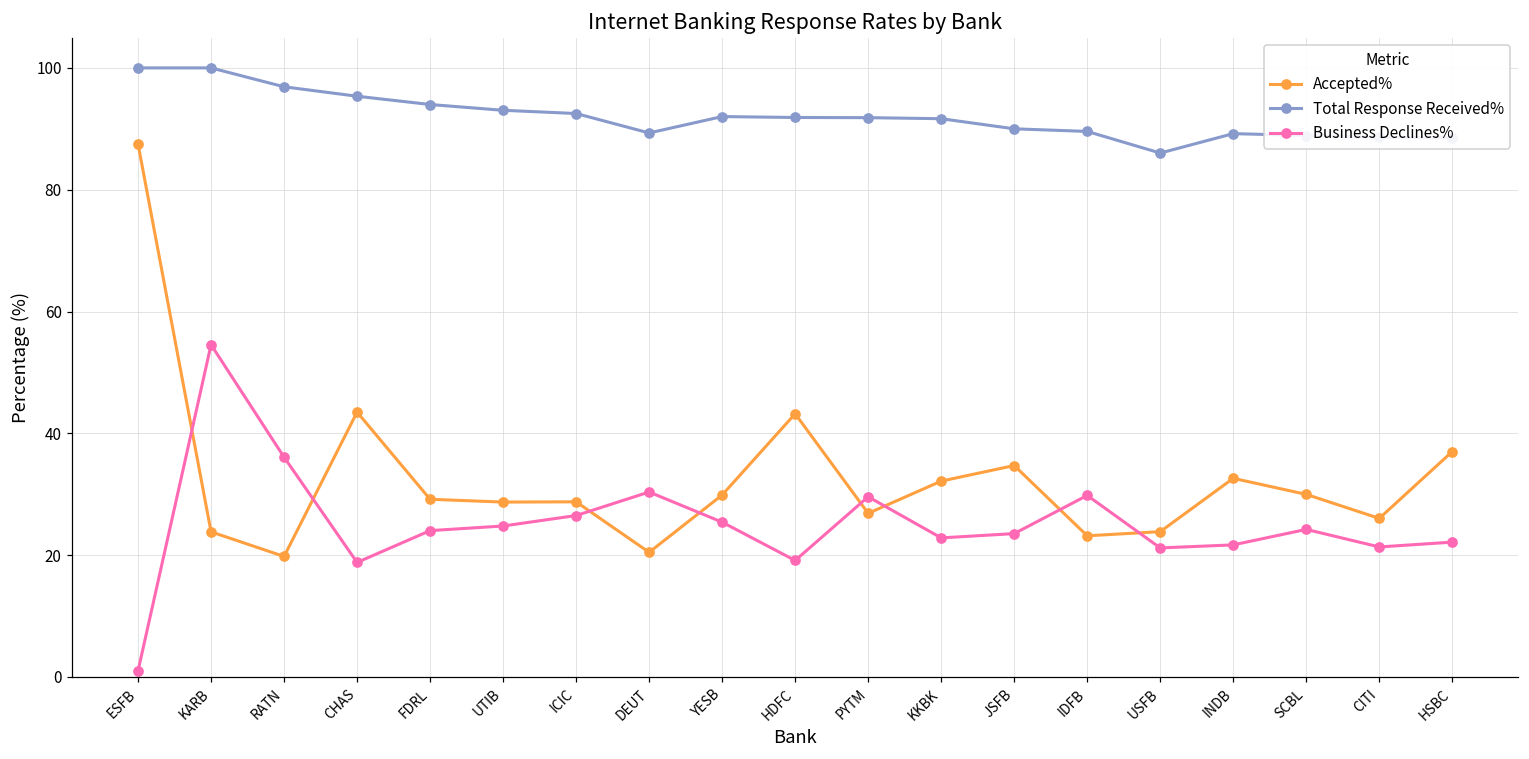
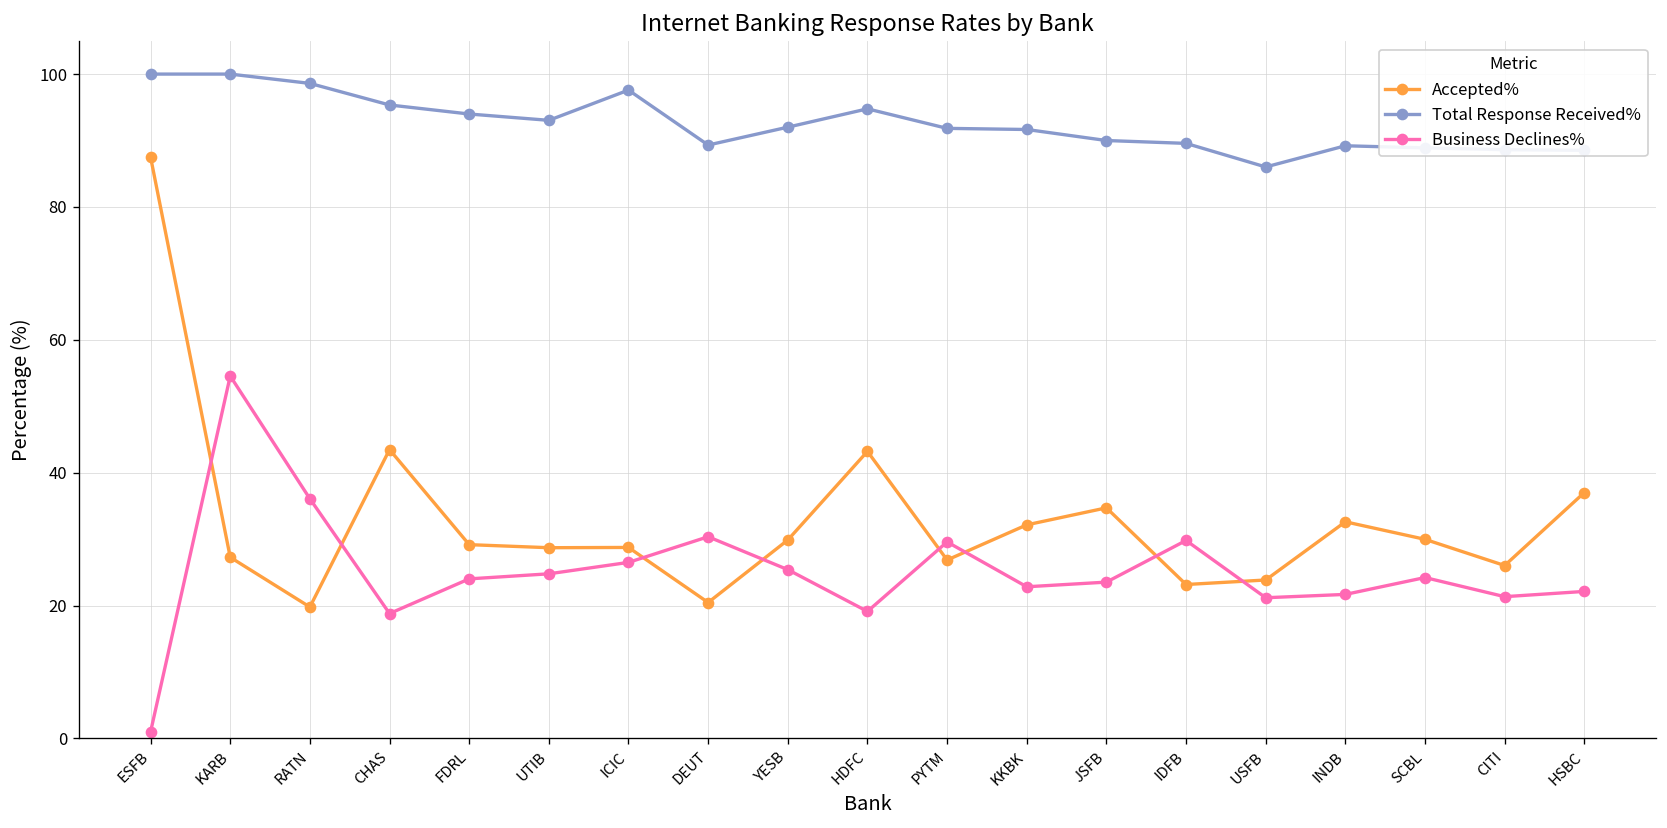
Accepted%, KARB: 24 -> 27
Total Response Received%, RATN: 97 -> 99
Total Response Received%, ICIC: 93 -> 98
Total Response Received%, HDFC: 92 -> 95
